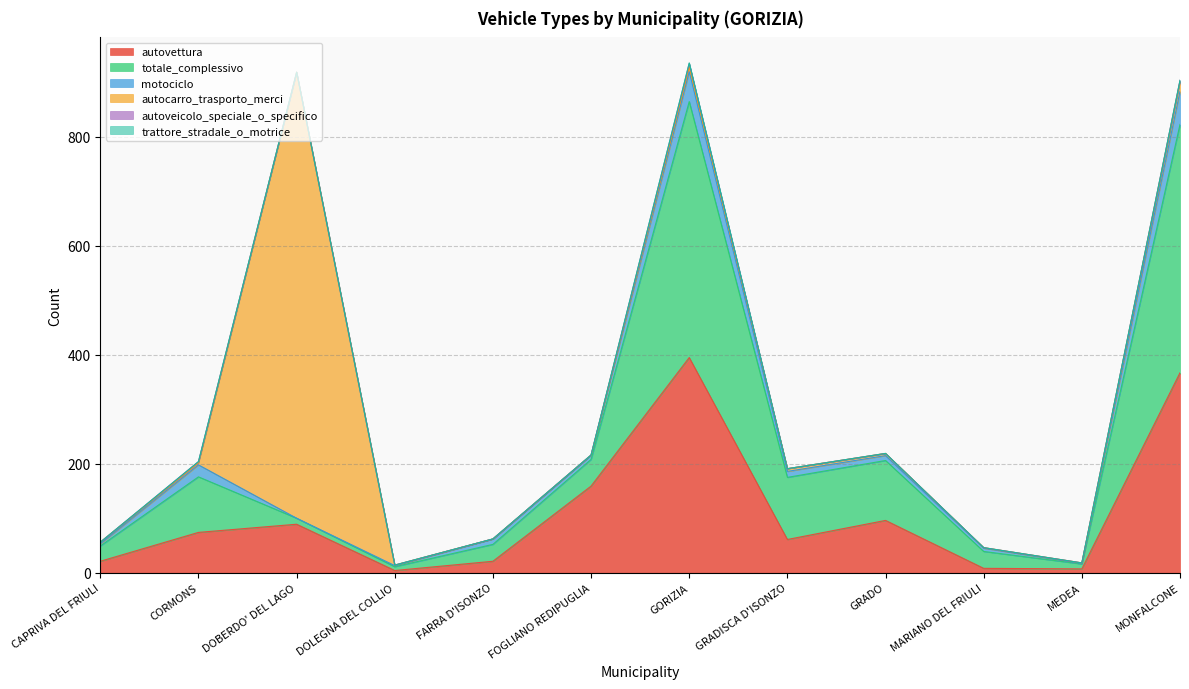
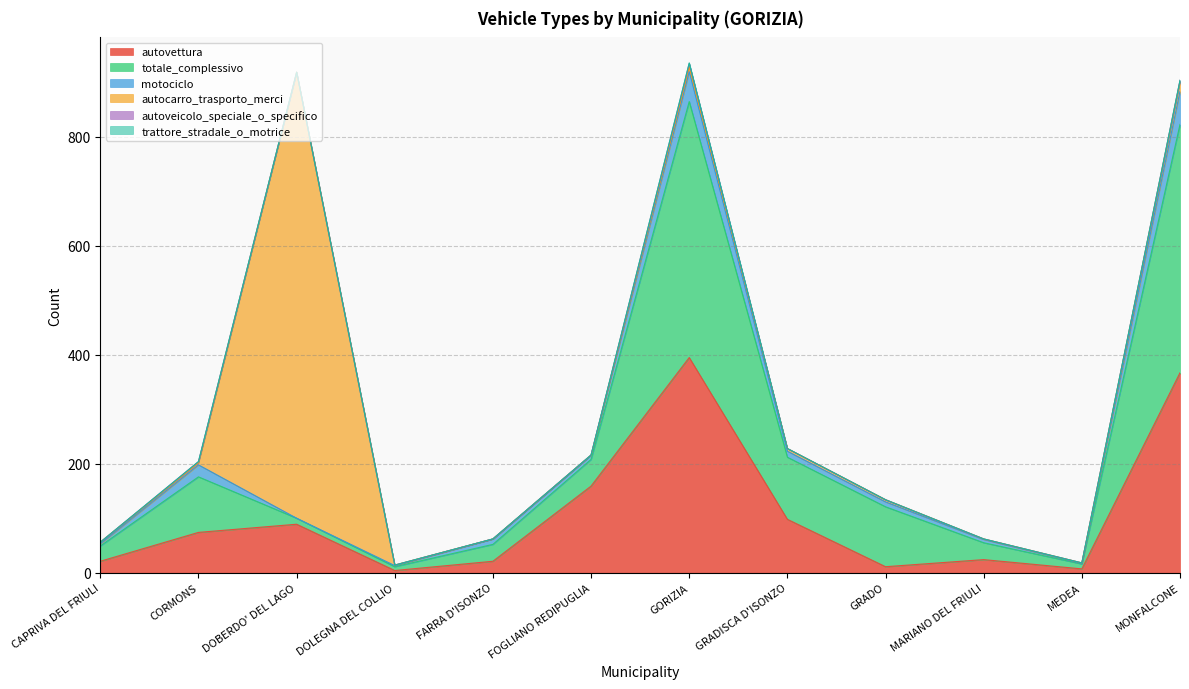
autovettura, GRADISCA D'ISONZO: 60 -> 100
autovettura, GRADO: 100 -> 10
autovettura, MARIANO DEL FRIULI: 10 -> 20
